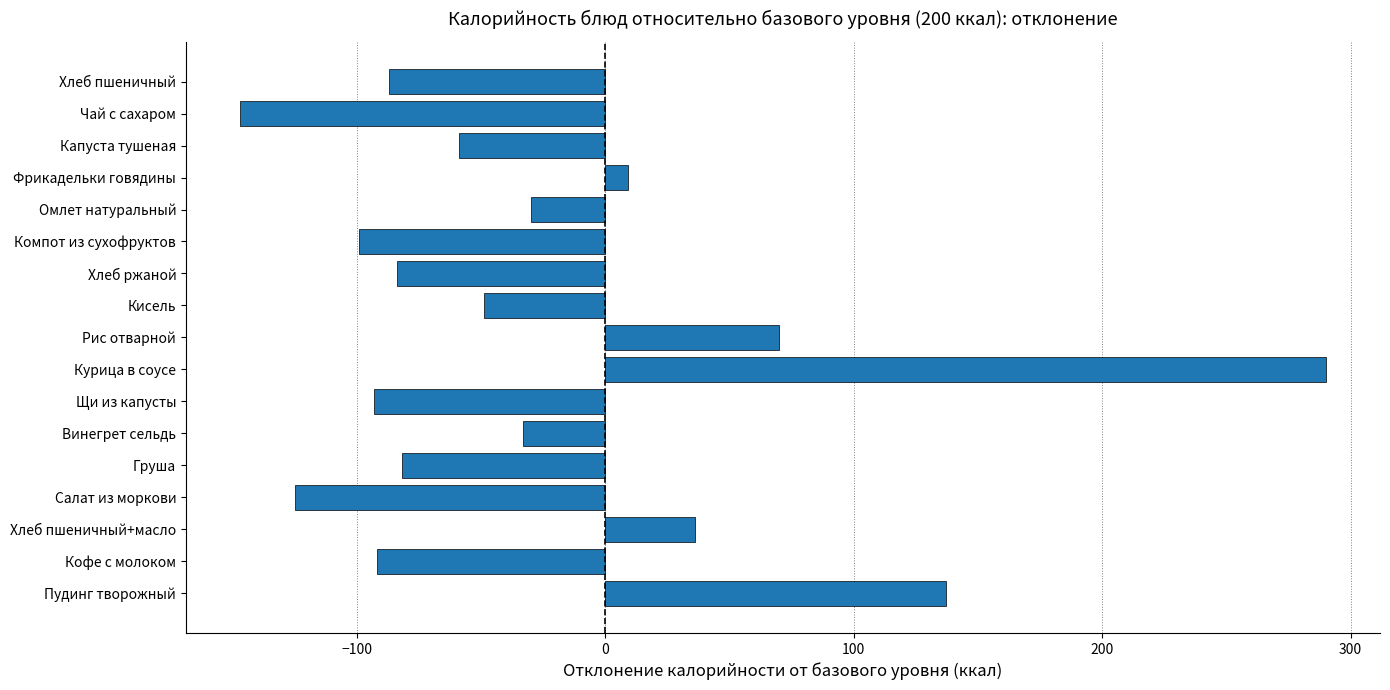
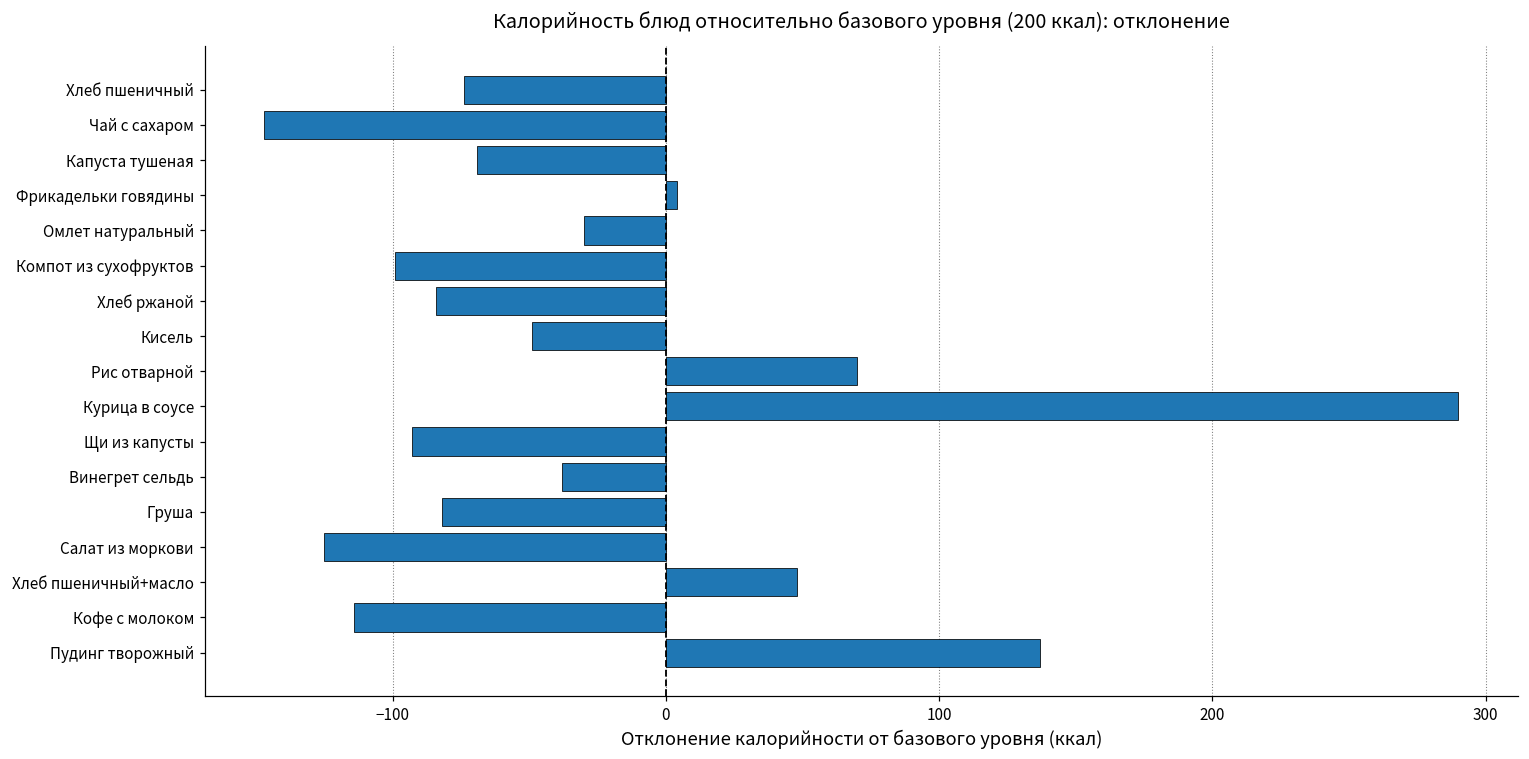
Хлеб пшеничный: -87 -> -74
Капуста тушеная: -59 -> -69
Фрикадельки говядины: 9 -> 4
Винегрет сельдь: -33 -> -38
Хлеб пшеничный+масло: 36 -> 48
Кофе с молоком: -92 -> -114
